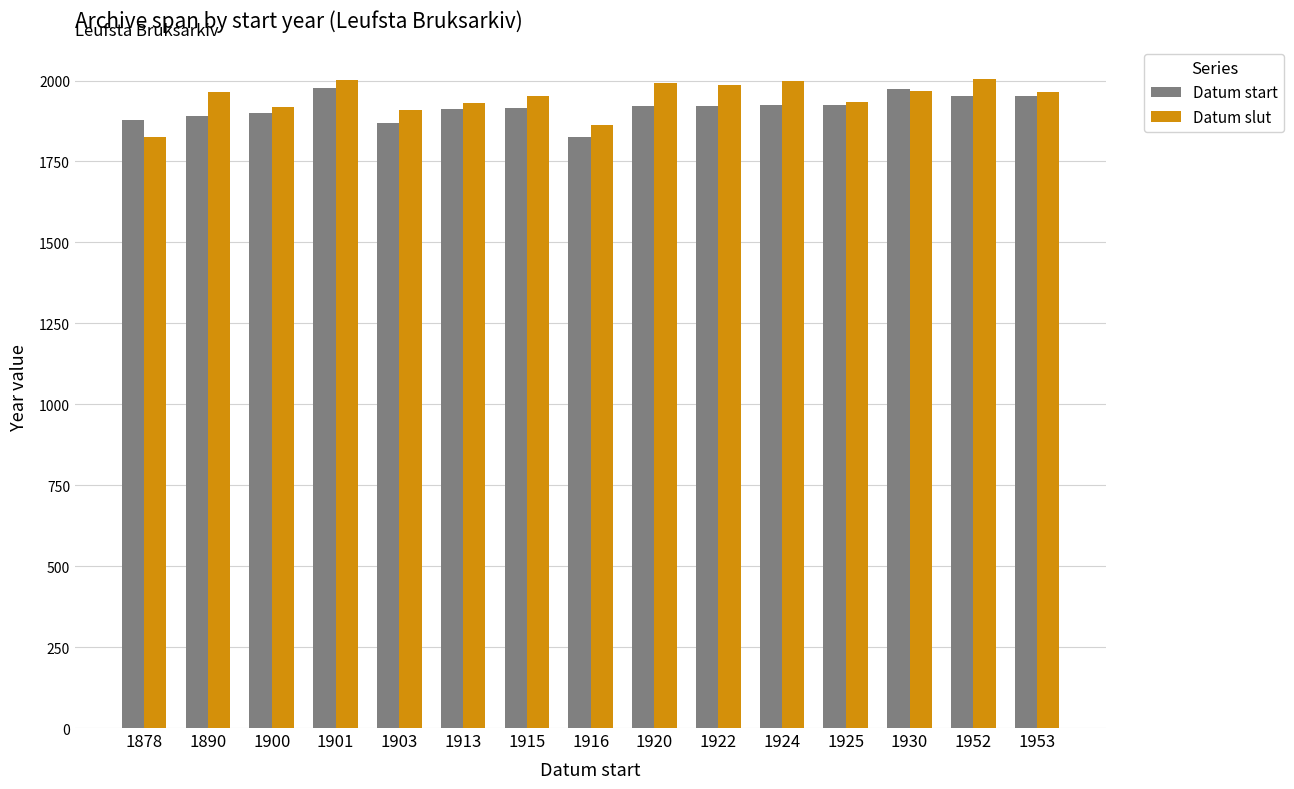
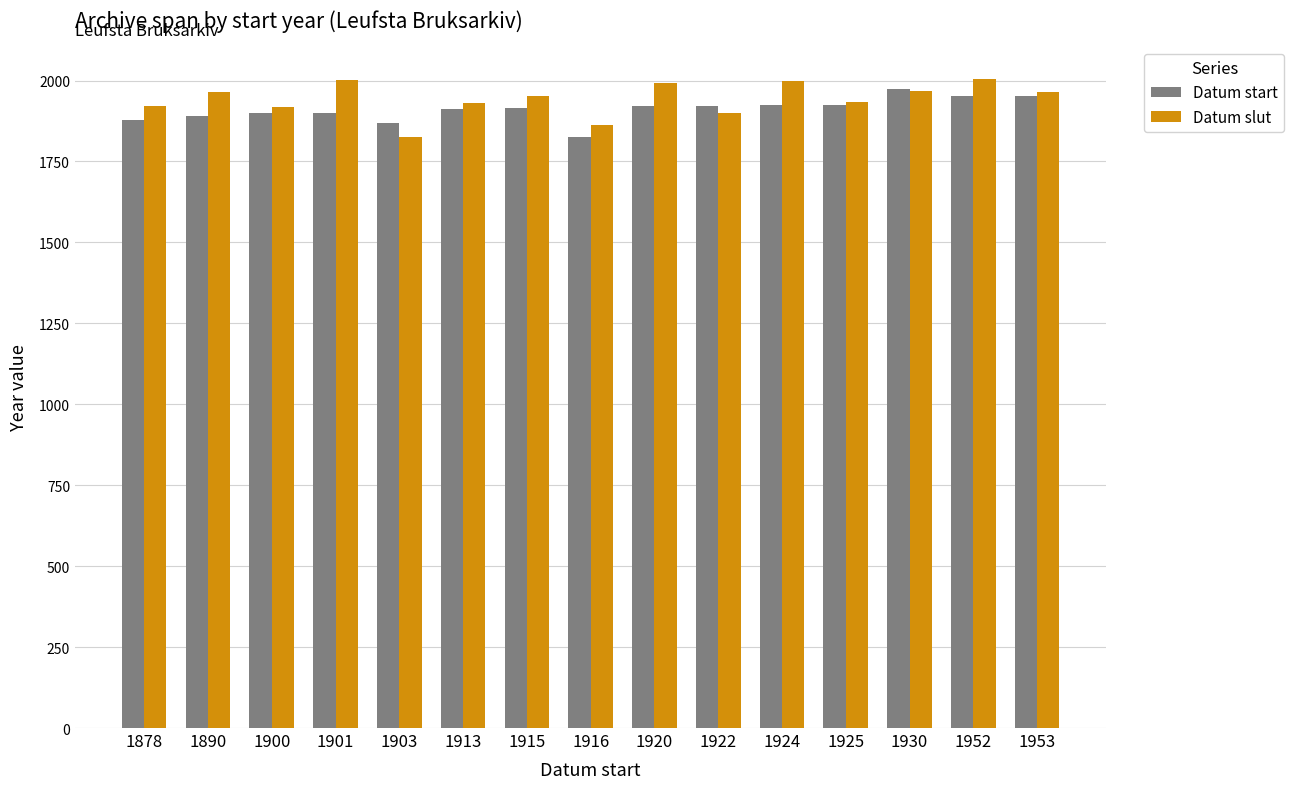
Datum slut, 1878: 1820 -> 1920
Datum start, 1901: 1980 -> 1900
Datum slut, 1903: 1910 -> 1820
Datum slut, 1922: 1990 -> 1900
